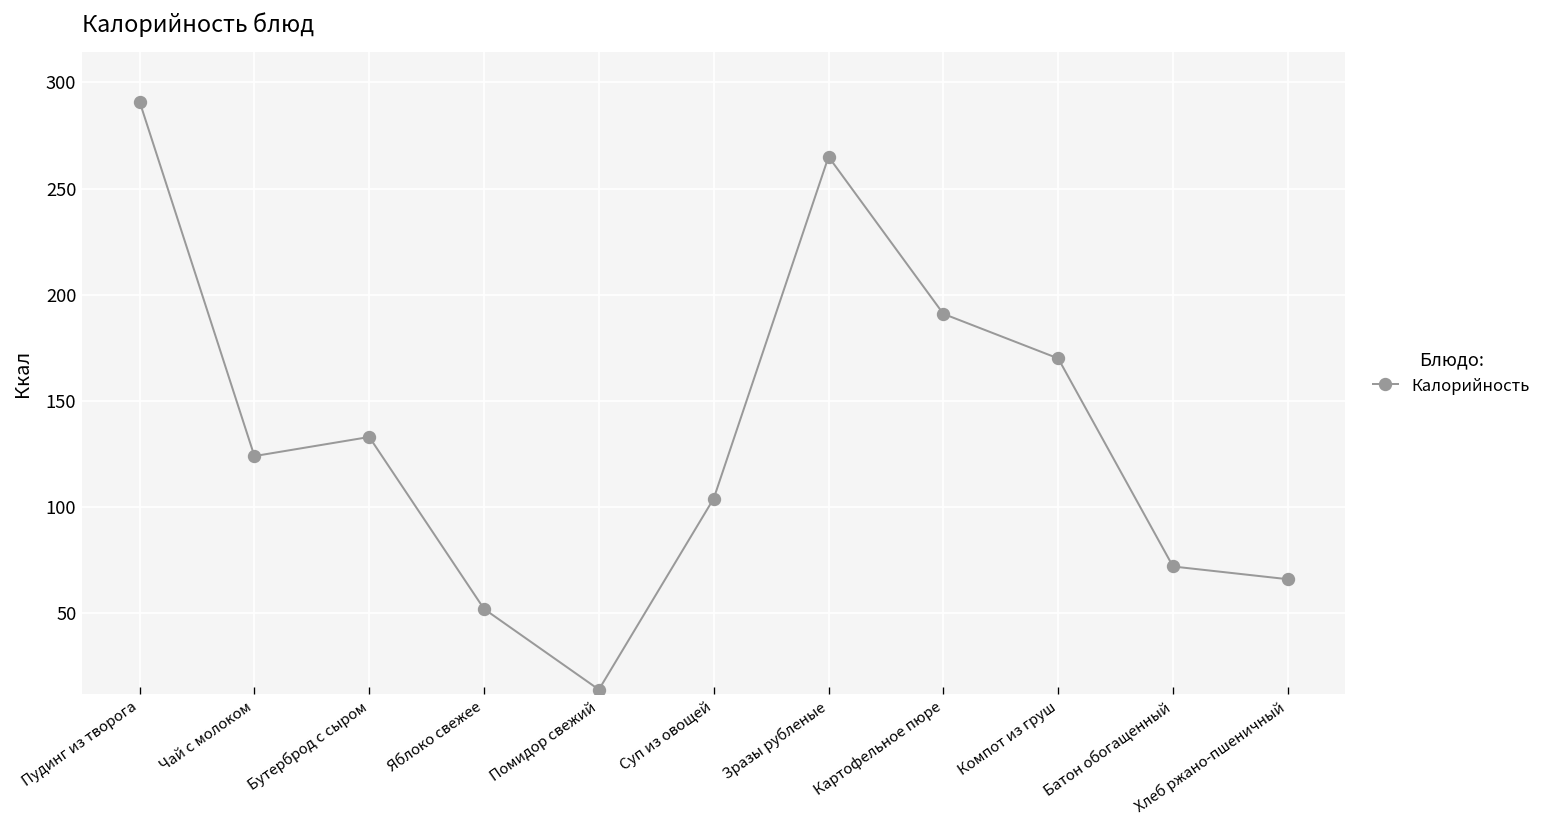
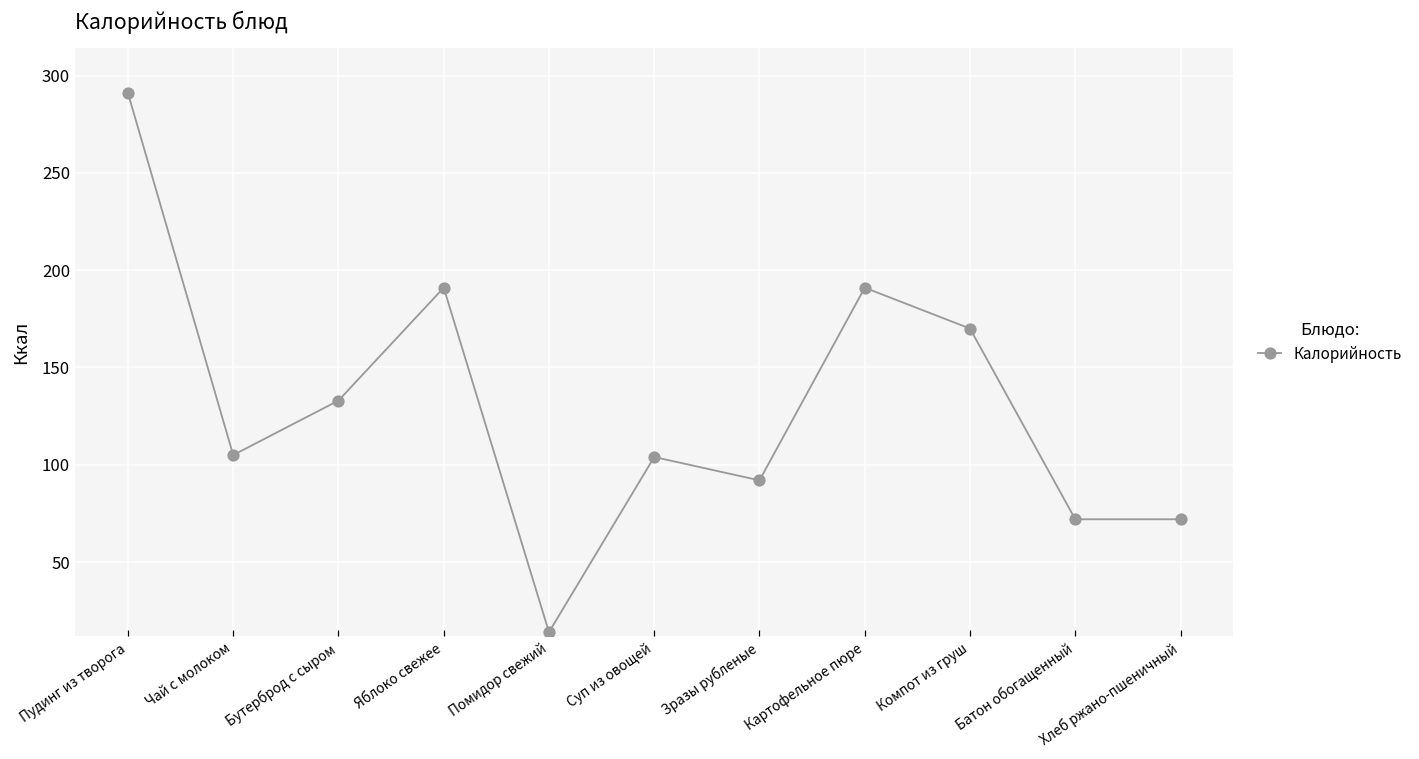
Чай с молоком: 124 -> 105
Яблоко свежее: 52 -> 191
Зразы рубленые: 265 -> 92
Хлеб ржано-пшеничный: 66 -> 72
